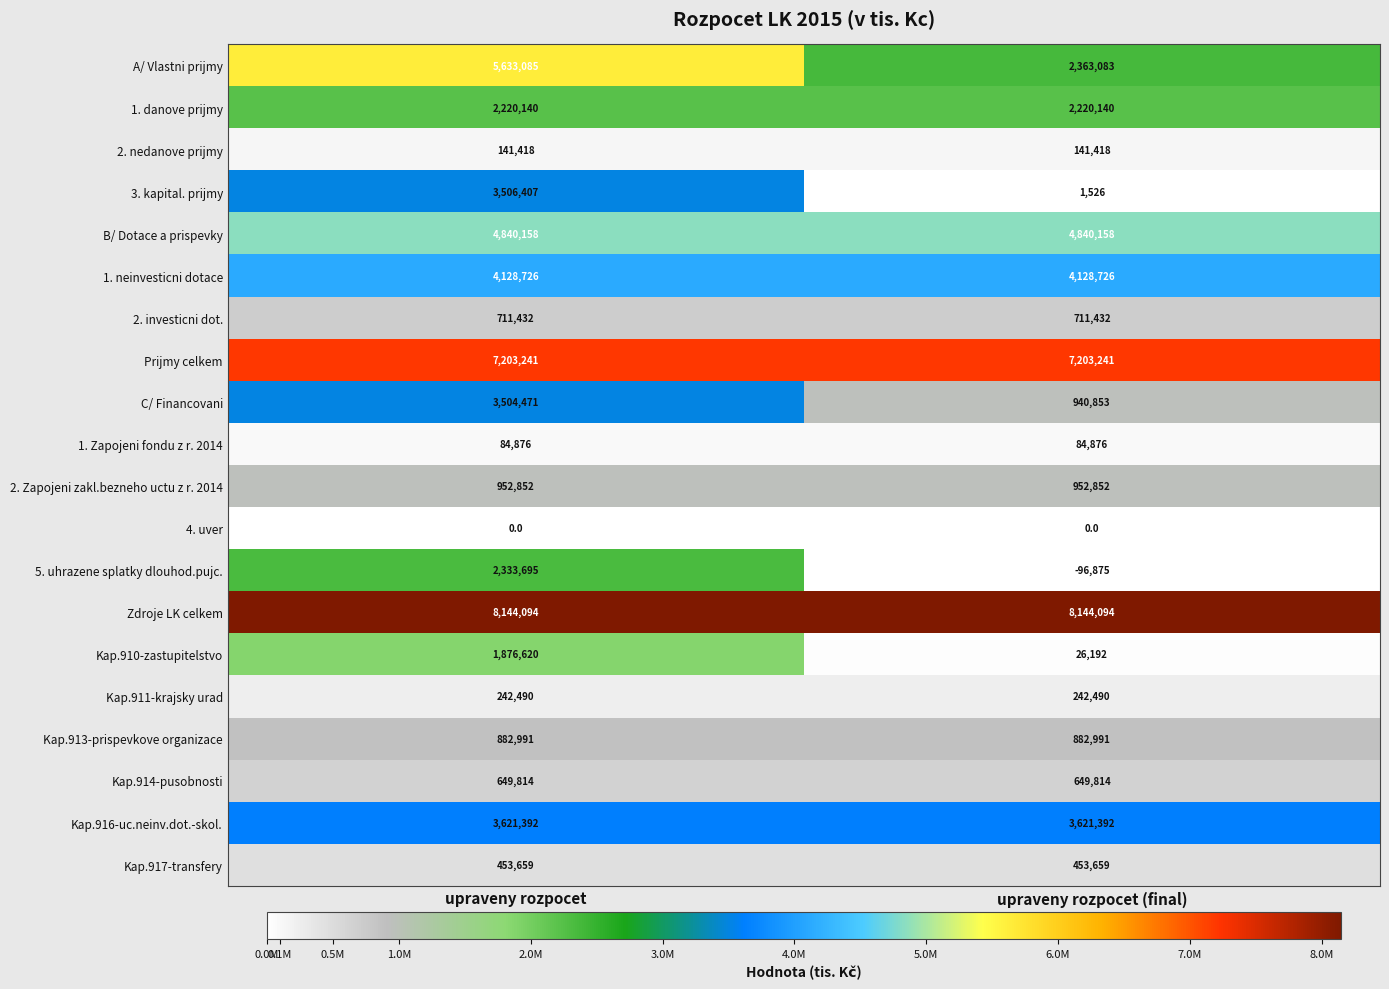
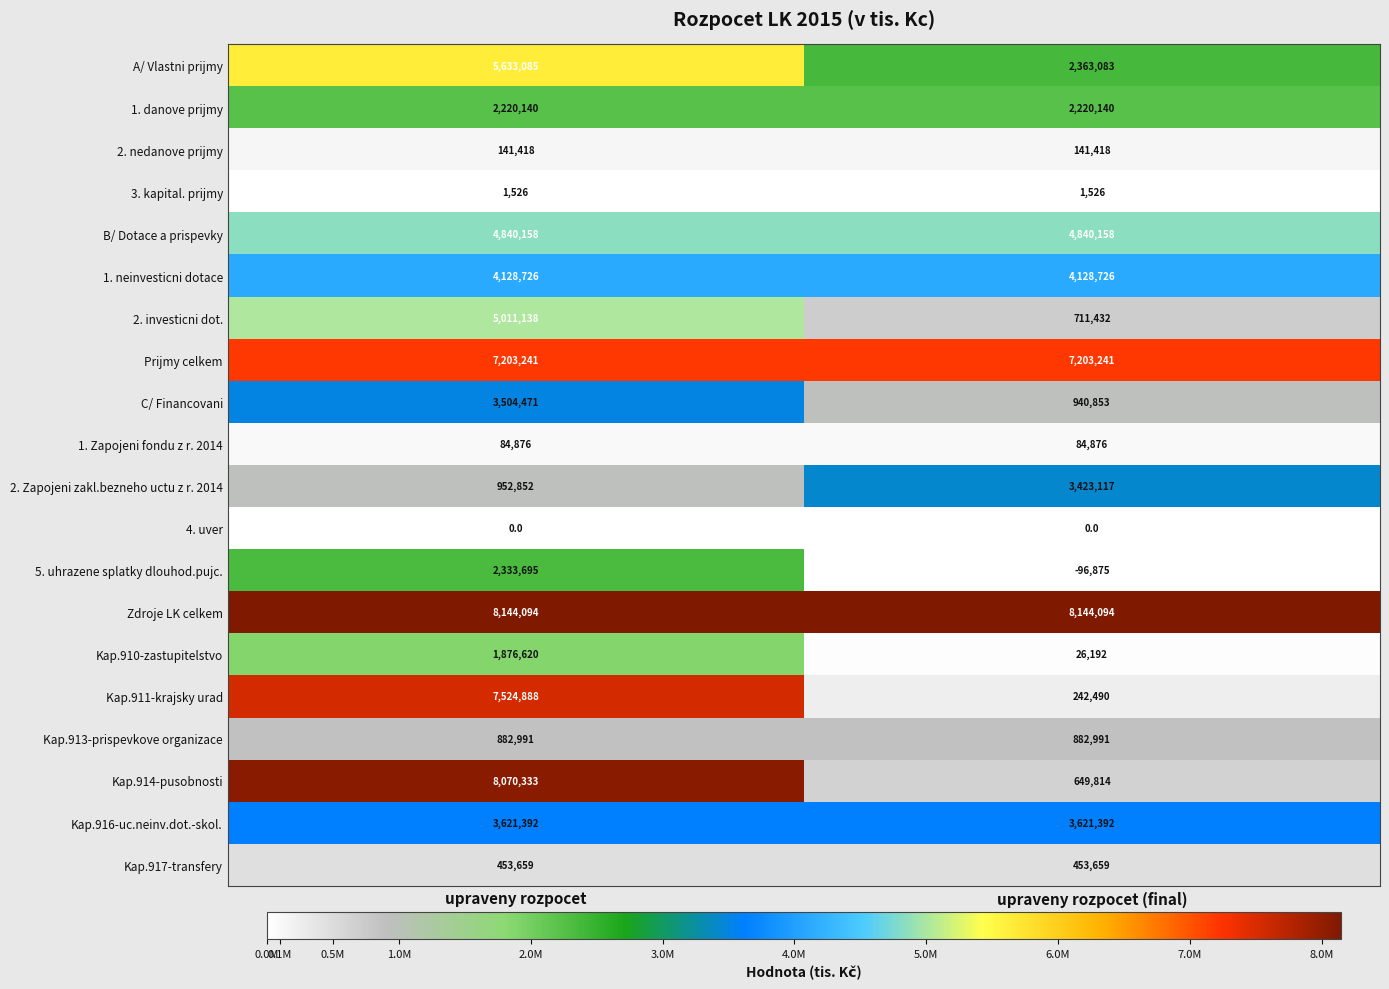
3. kapital. prijmy, upraveny rozpocet: 3,506,407 -> 1,526
2. investicni dot., upraveny rozpocet: 711,432 -> 5,011,138
2. Zapojeni zakl.bezneho uctu z r. 2014, upraveny rozpocet (final): 952,852 -> 3,423,117
Kap.911-krajsky urad, upraveny rozpocet: 242,490 -> 7,524,888
Kap.914-pusobnosti, upraveny rozpocet: 649,814 -> 8,070,333
